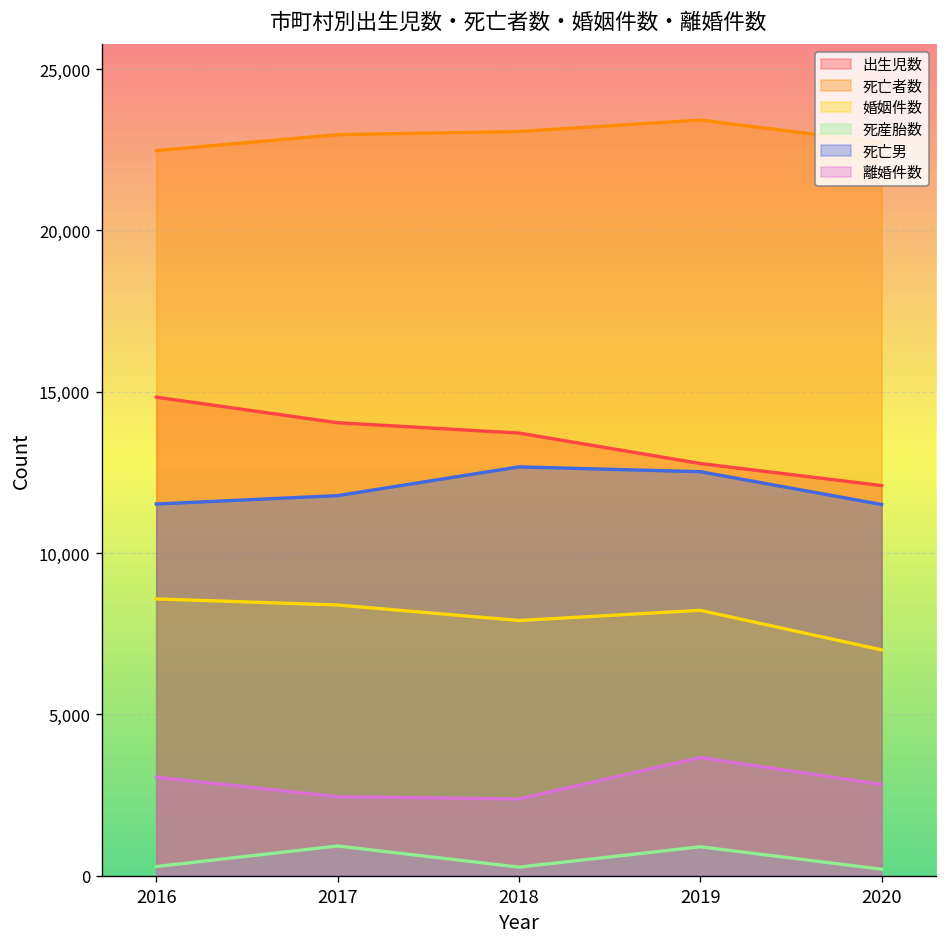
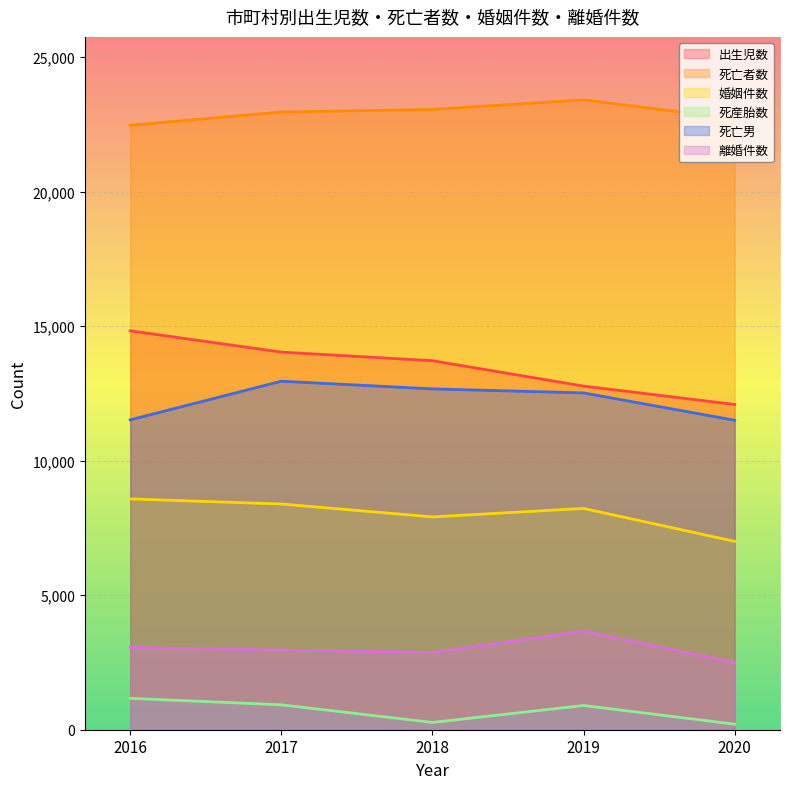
死産胎数, 2016: 300 -> 1,200
死亡男, 2017: 11,800 -> 13,000
離婚件数, 2017: 2,500 -> 3,000
離婚件数, 2018: 2,400 -> 2,900
離婚件数, 2020: 2,800 -> 2,500
